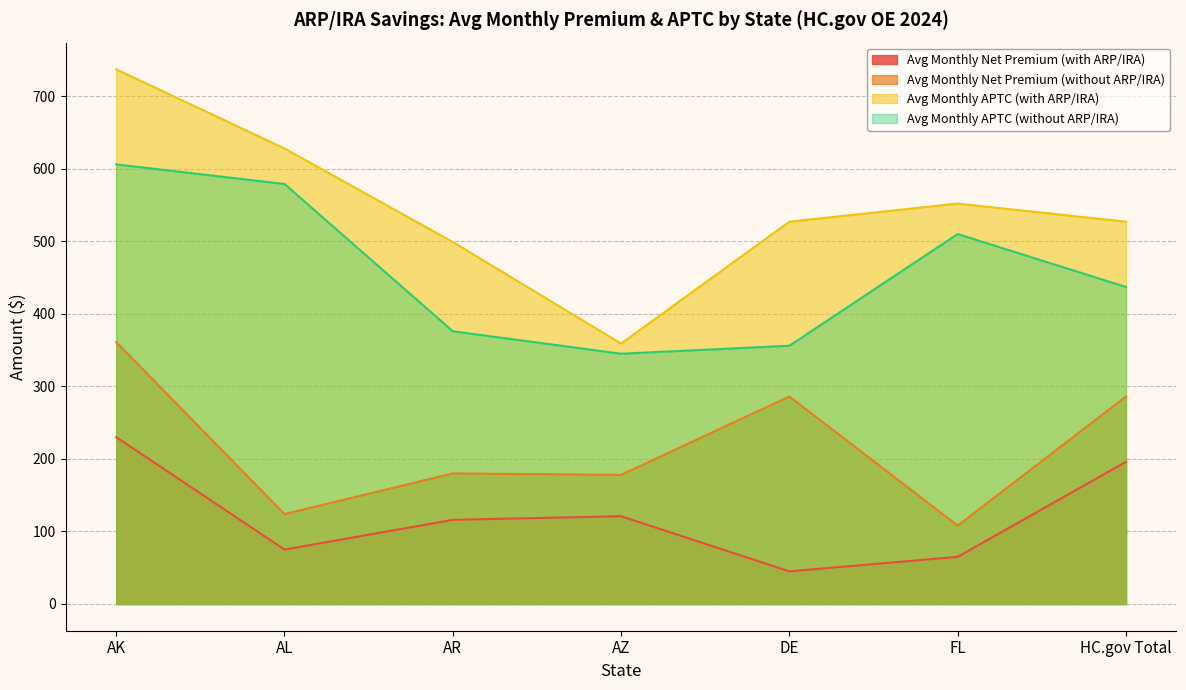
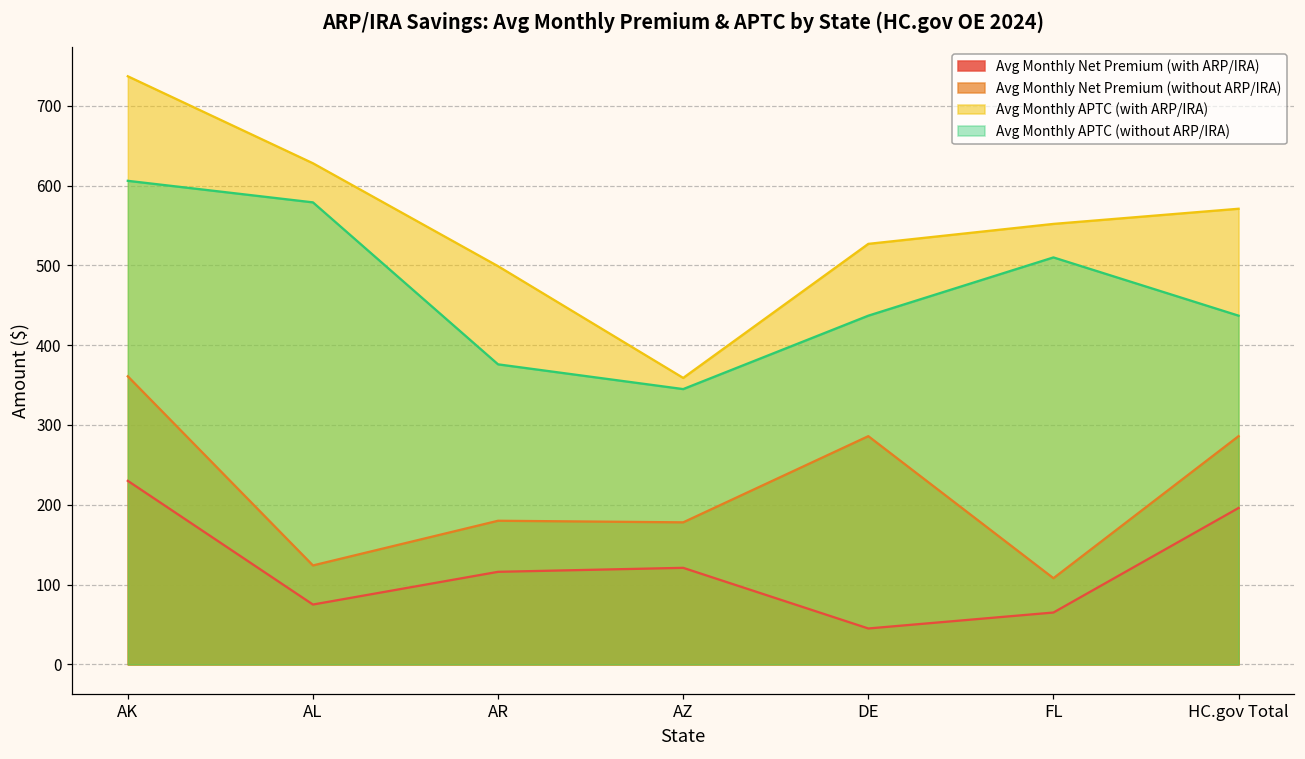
Avg Monthly APTC (without ARP/IRA), DE: 360 -> 440
Avg Monthly APTC (with ARP/IRA), HC.gov Total: 530 -> 570
